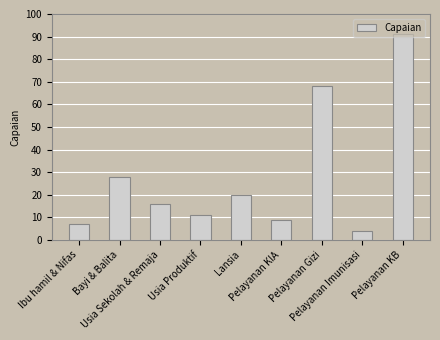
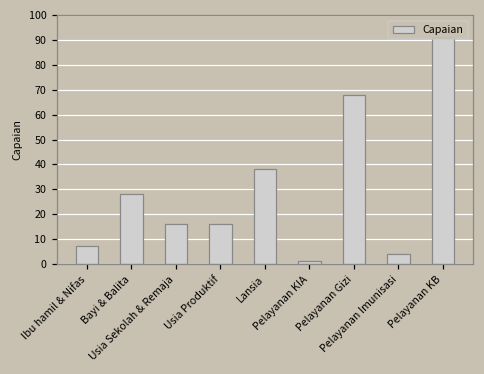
Usia Produktif: 11 -> 16
Lansia: 20 -> 38
Pelayanan KIA: 9 -> 1
